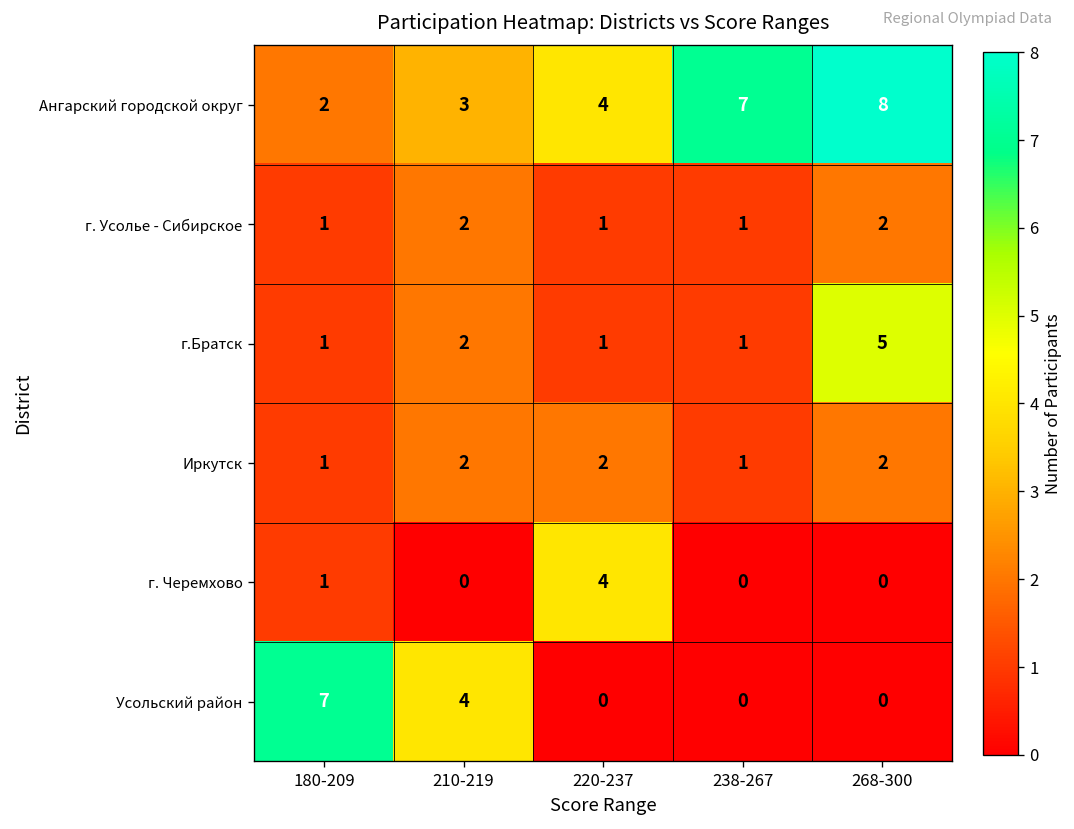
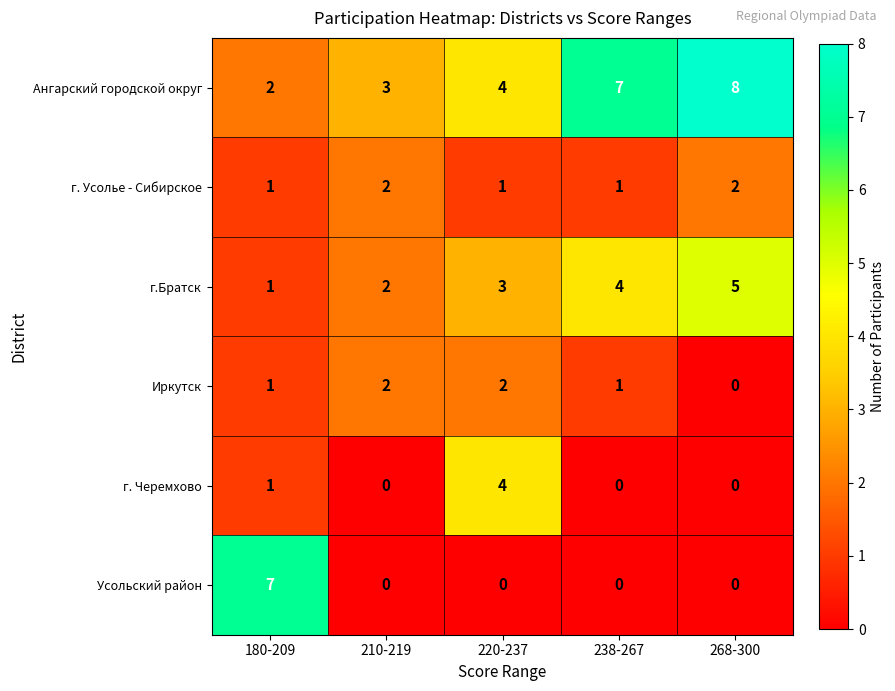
г.Братск, 220-237: 1 -> 3
г.Братск, 238-267: 1 -> 4
Иркутск, 268-300: 2 -> 0
Усольский район, 210-219: 4 -> 0
